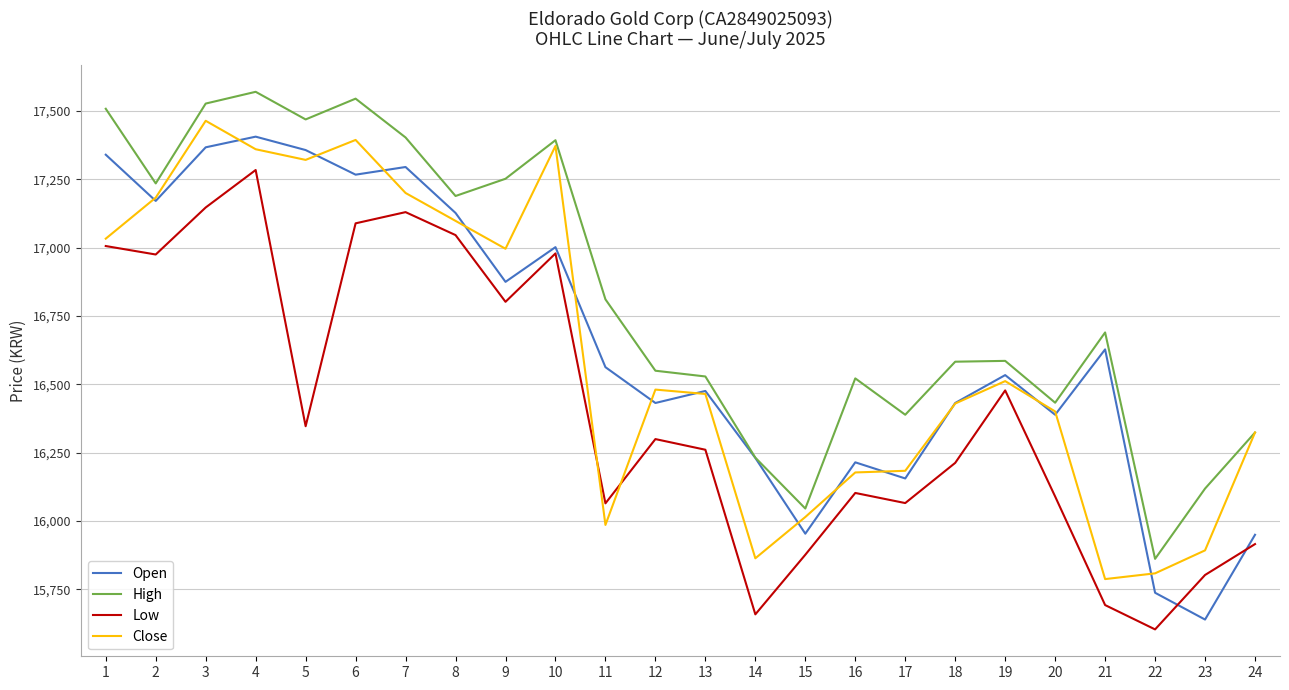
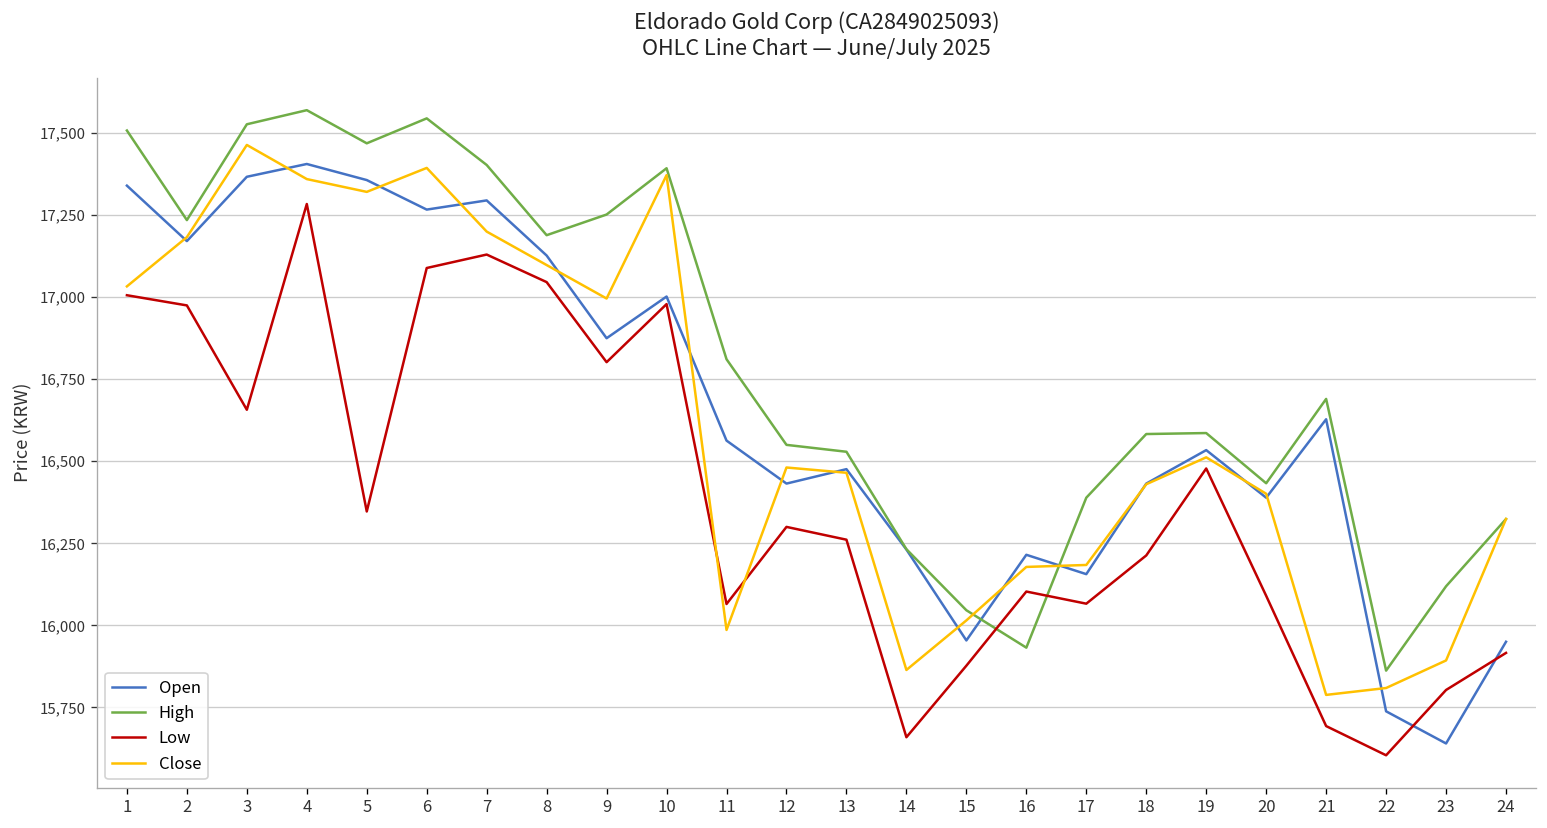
Low, 3: 17,150 -> 16,660
High, 16: 16,520 -> 15,930
